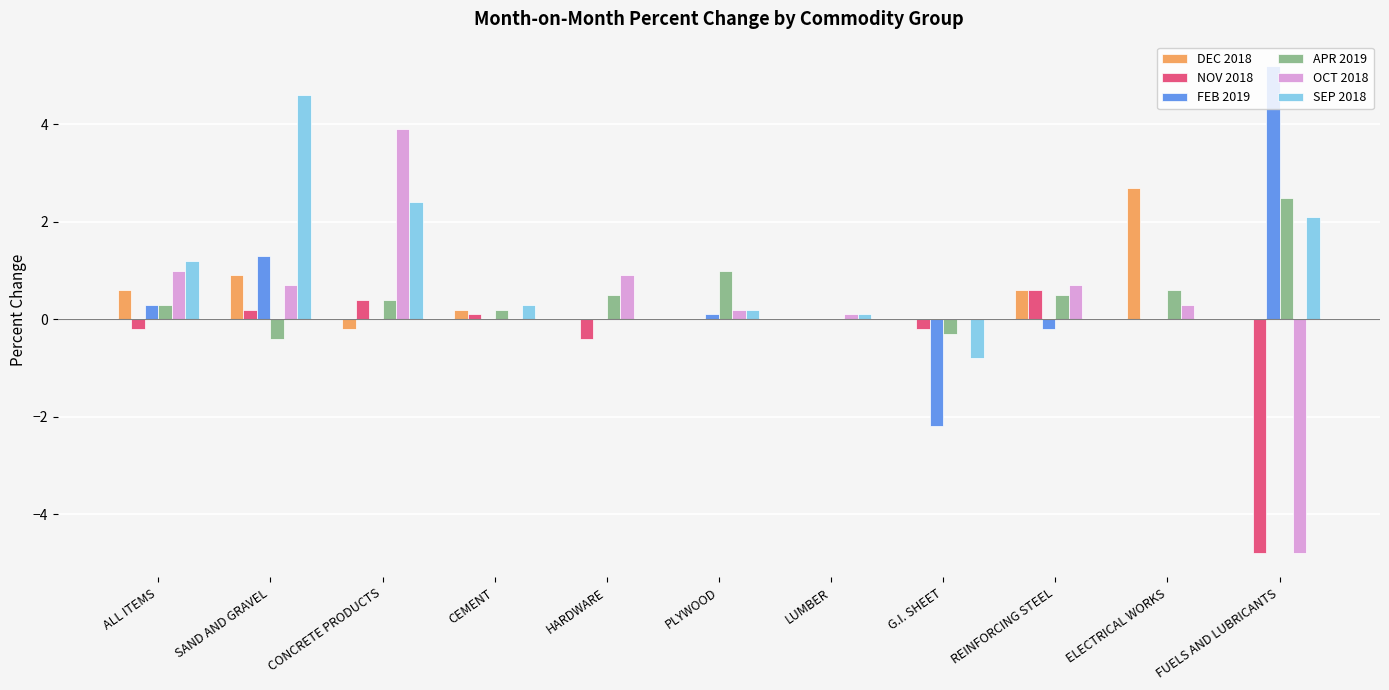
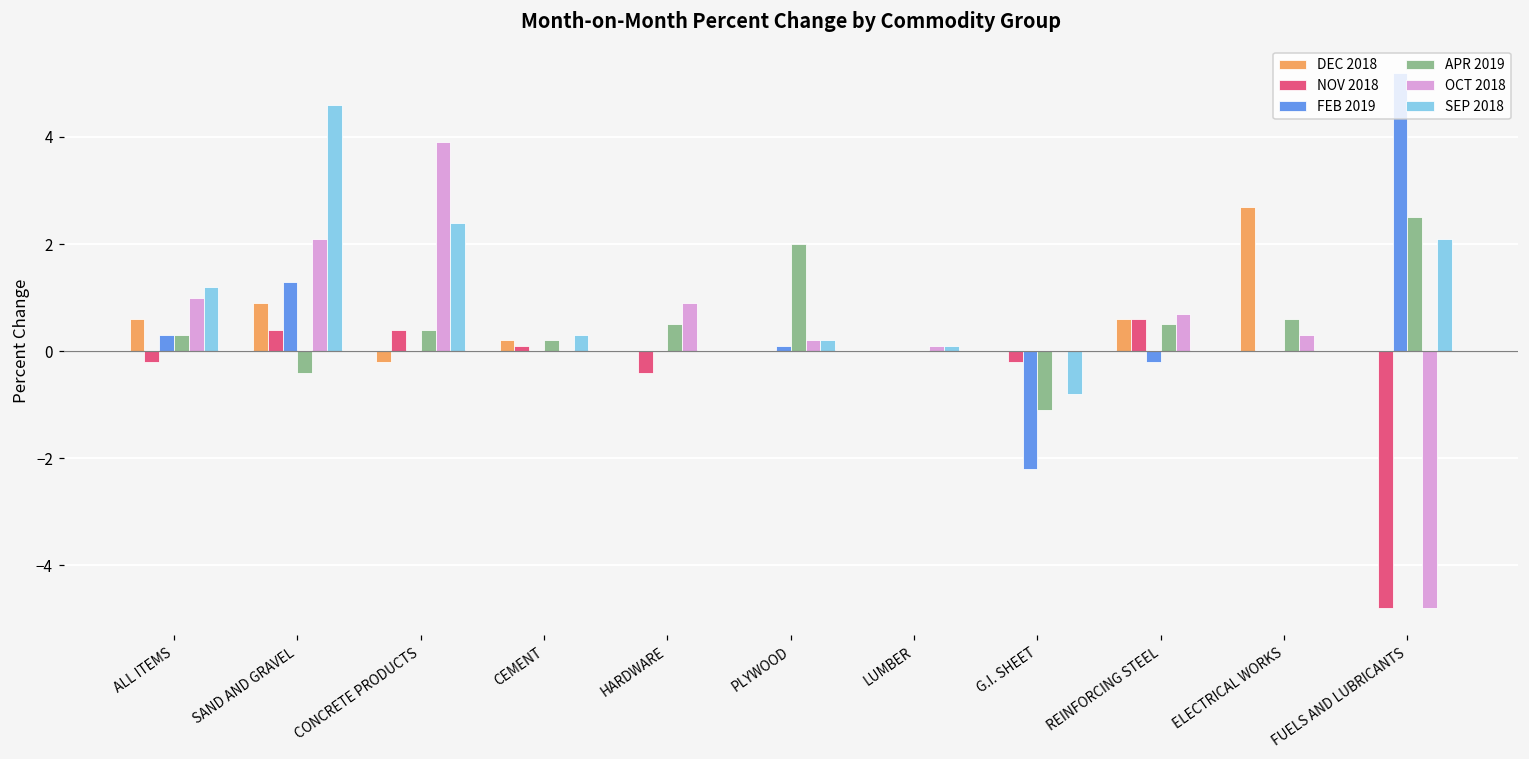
NOV 2018, SAND AND GRAVEL: 0.2 -> 0.4
OCT 2018, SAND AND GRAVEL: 0.7 -> 2.1
APR 2019, PLYWOOD: 1 -> 2
APR 2019, G.I. SHEET: -0.3 -> -1.1
